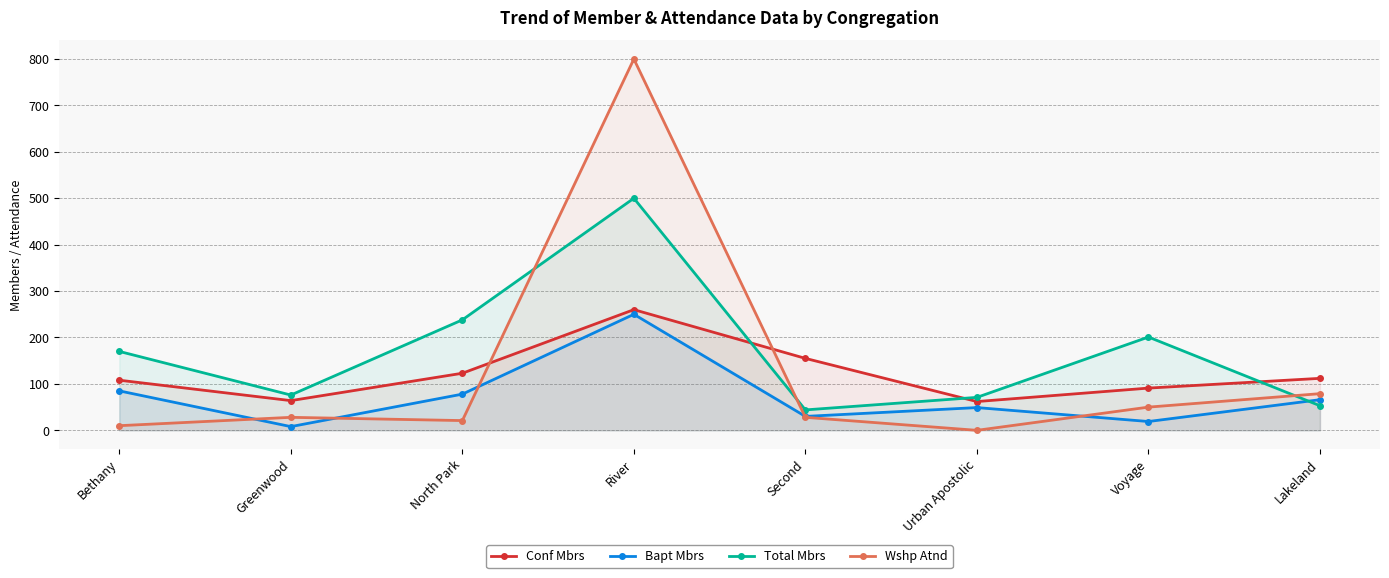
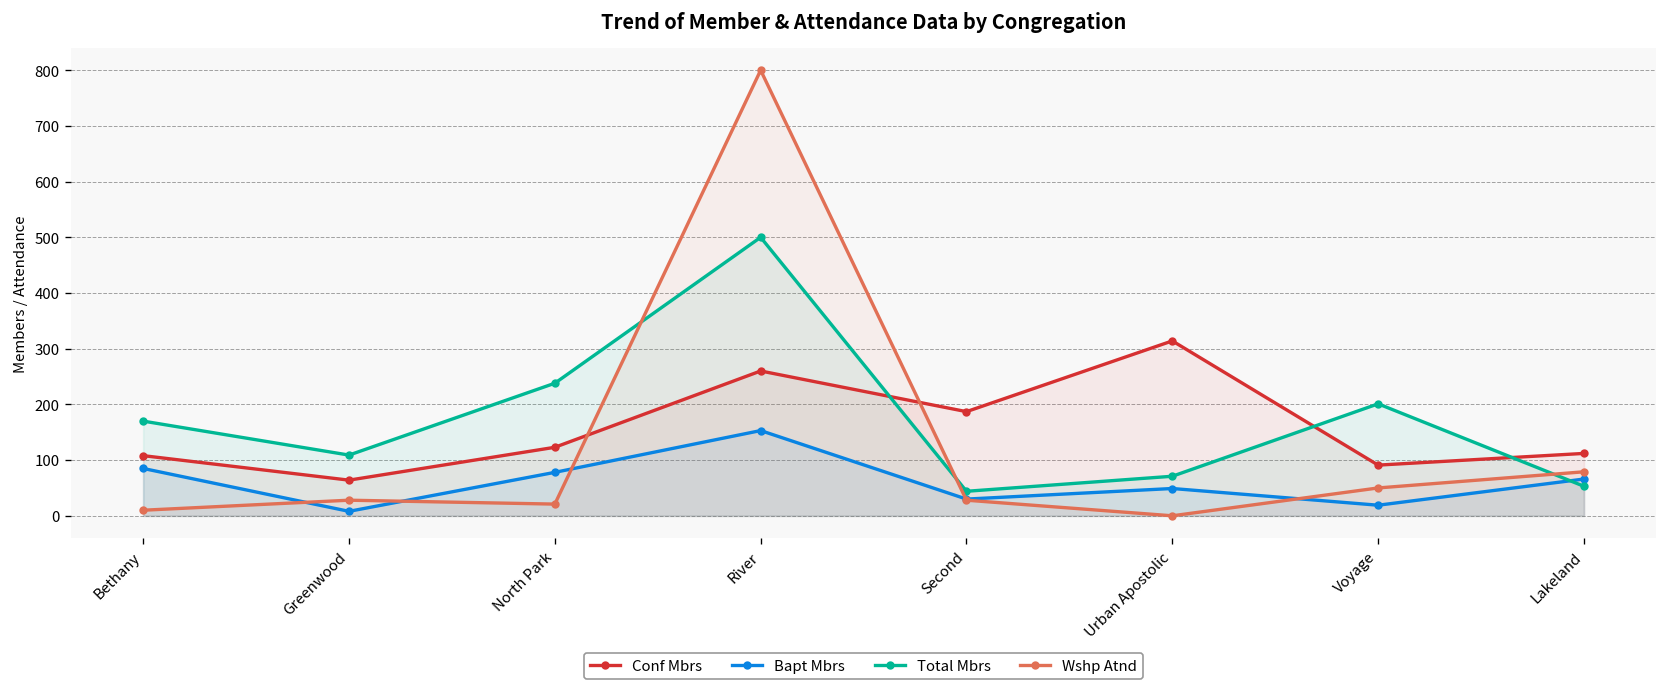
Total Mbrs, Greenwood: 80 -> 110
Bapt Mbrs, River: 250 -> 150
Conf Mbrs, Second: 160 -> 190
Conf Mbrs, Urban Apostolic: 60 -> 310
